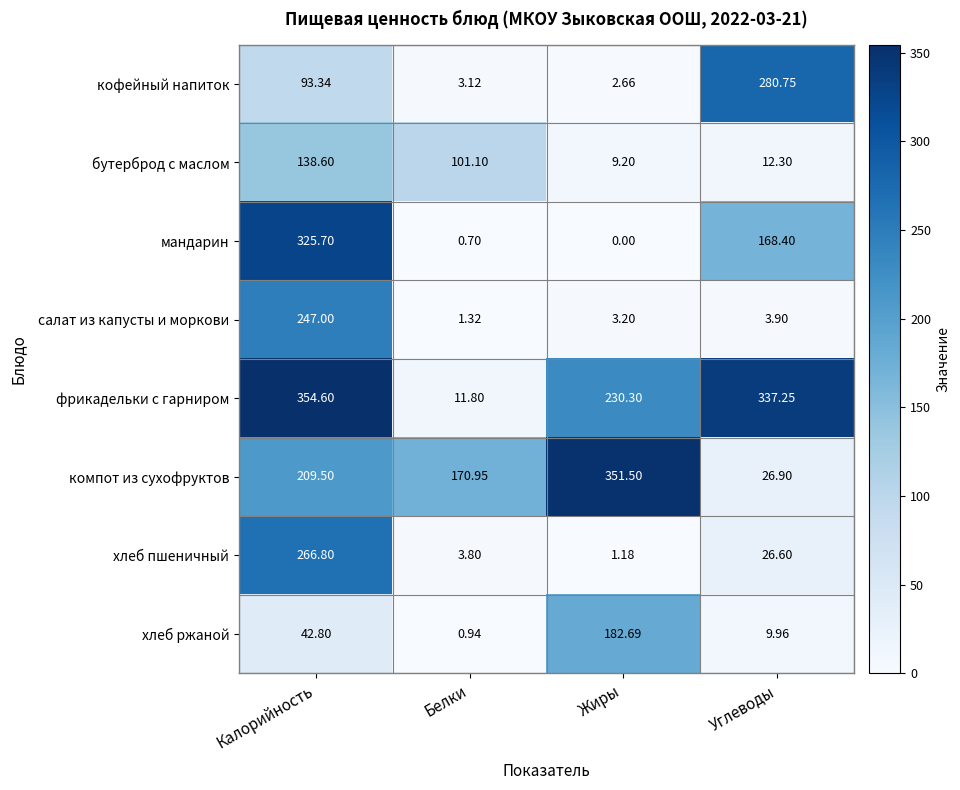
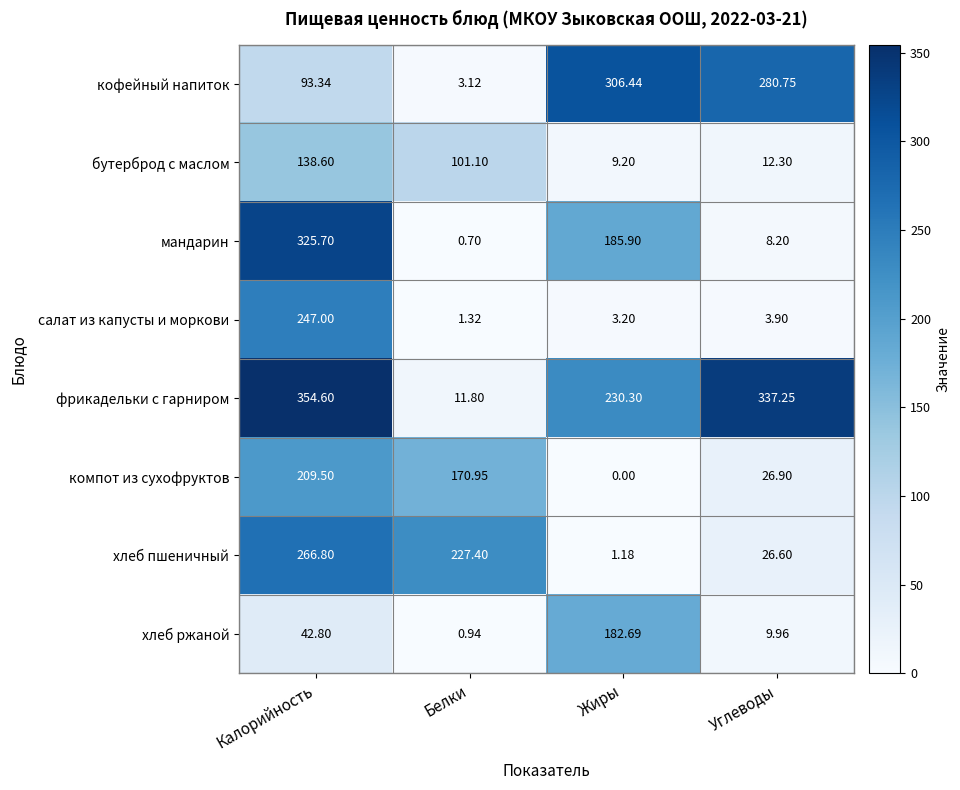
кофейный напиток, Жиры: 2.66 -> 306.44
мандарин, Жиры: 0.00 -> 185.90
мандарин, Углеводы: 168.40 -> 8.20
компот из сухофруктов, Жиры: 351.50 -> 0.00
хлеб пшеничный, Белки: 3.80 -> 227.40
